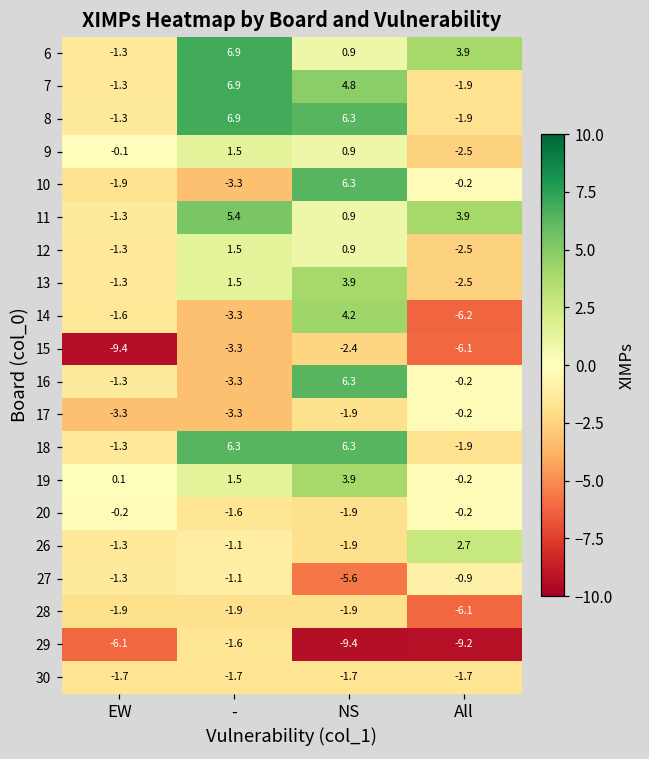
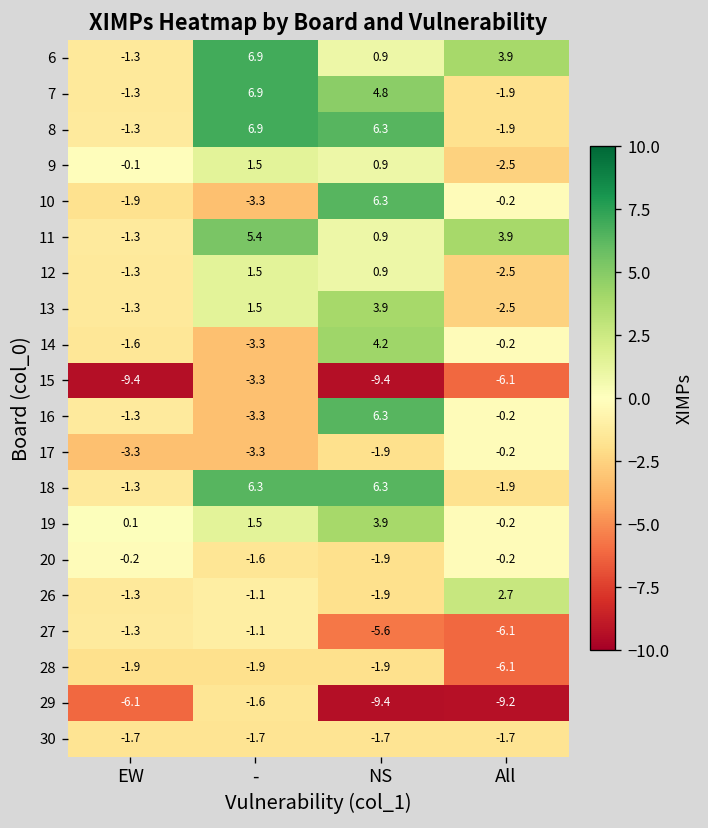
14, All: -6.2 -> -0.2
15, NS: -2.4 -> -9.4
27, All: -0.9 -> -6.1
